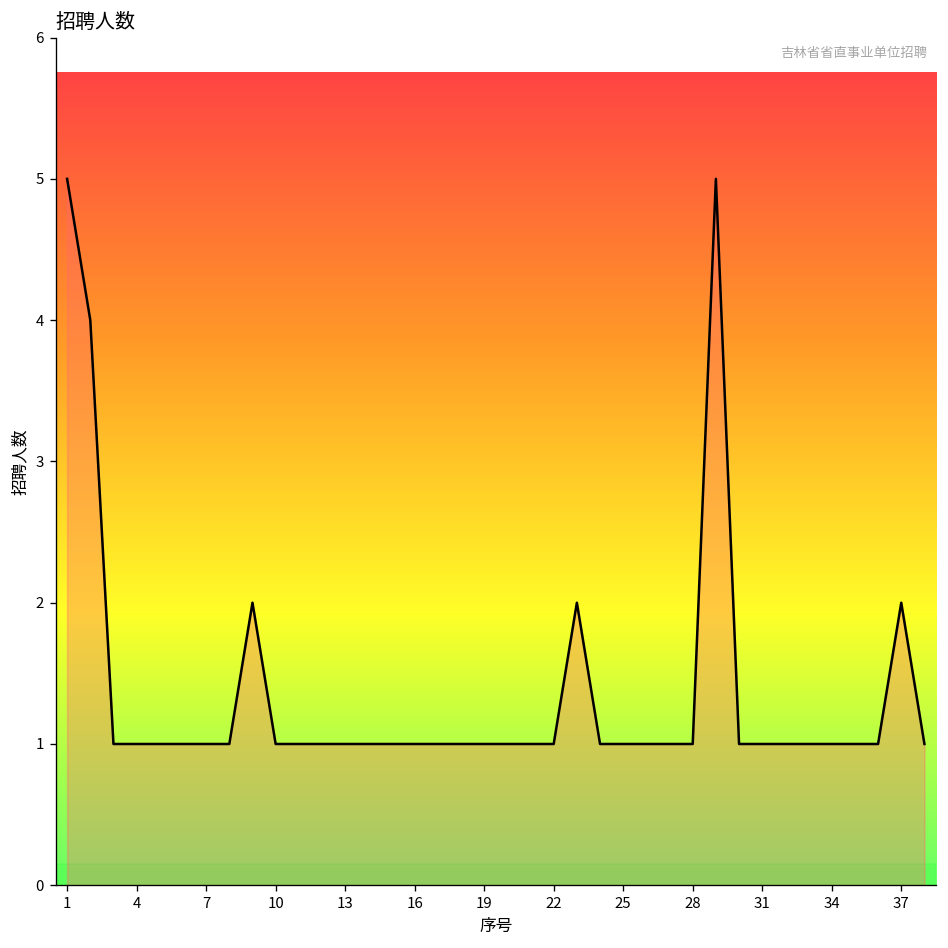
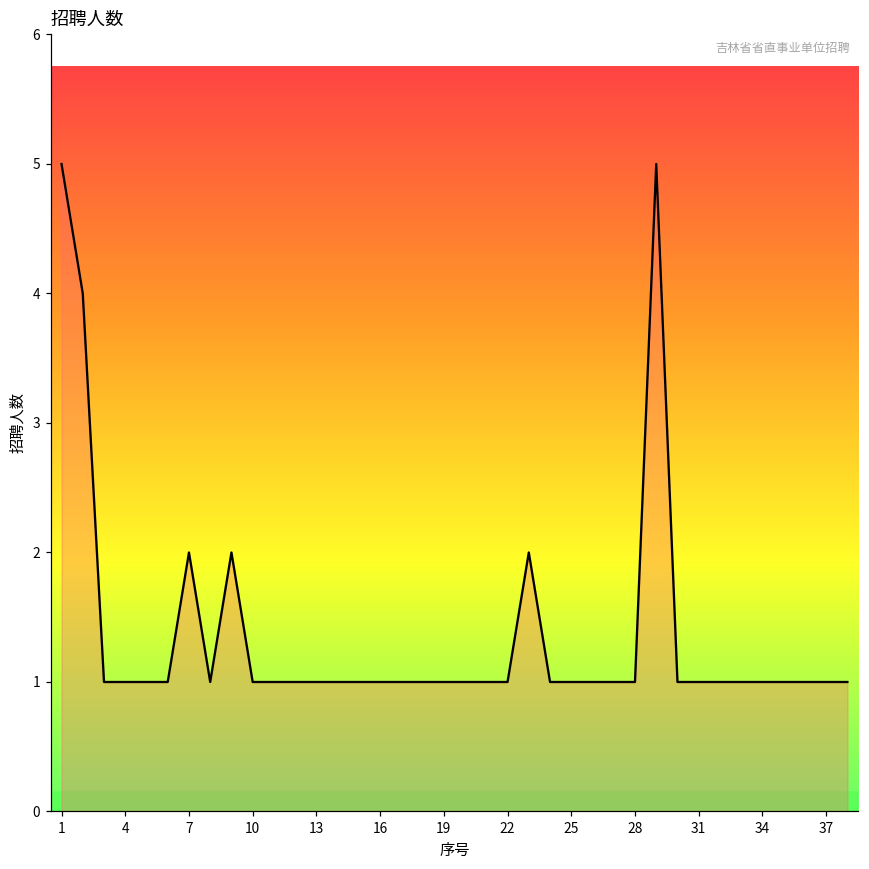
7: 1 -> 2
37: 2 -> 1
